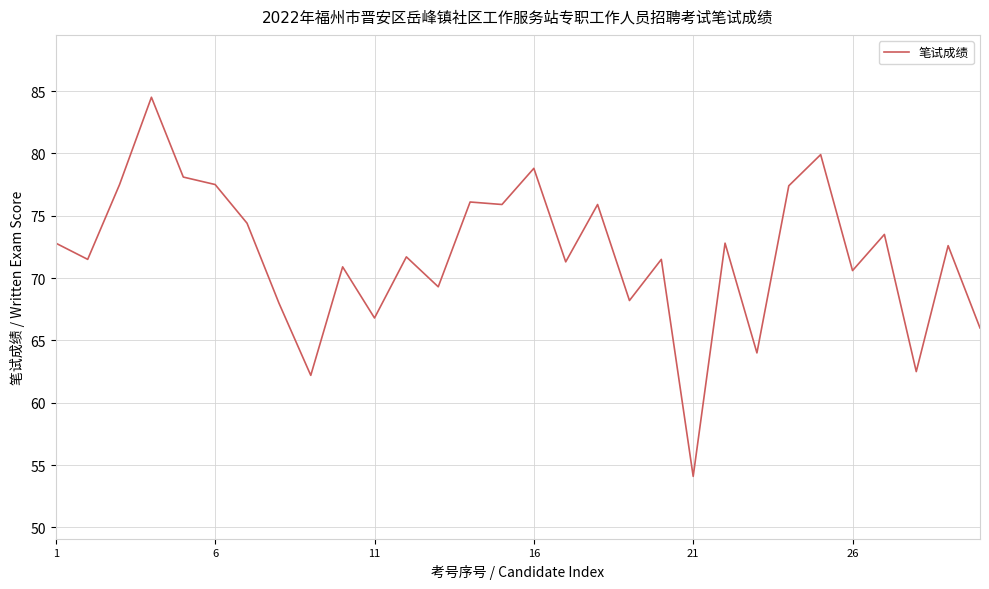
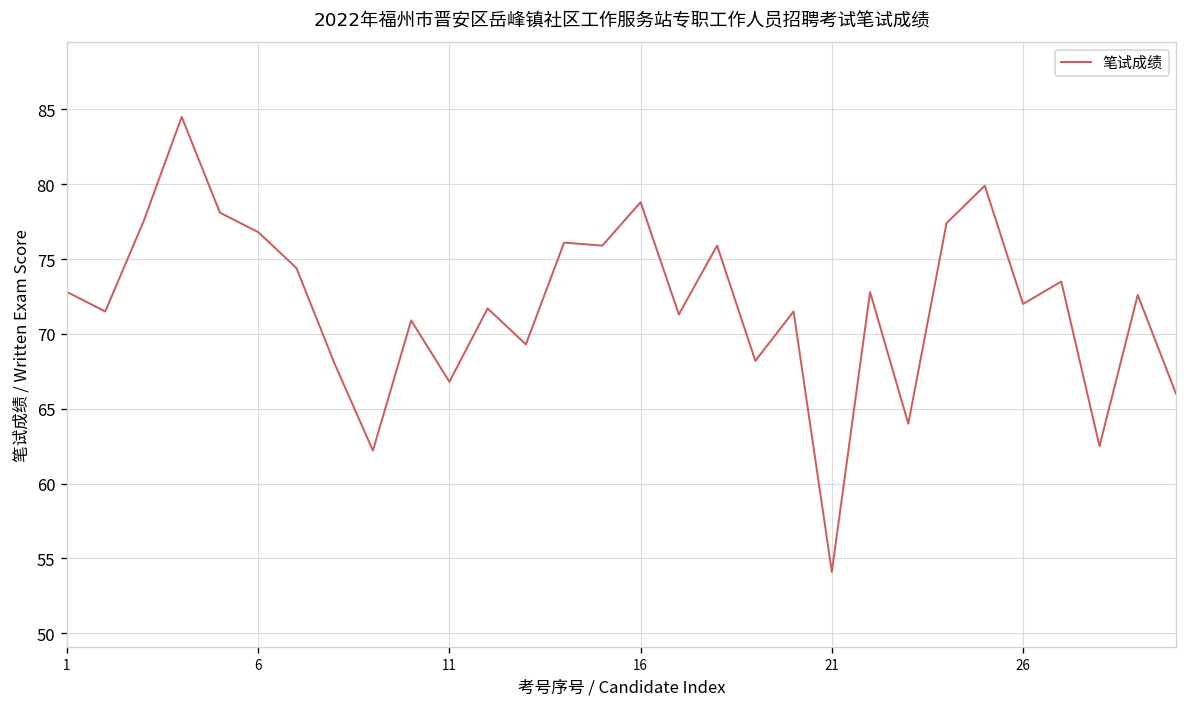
6: 77.5 -> 76.8
26: 70.6 -> 72.0
